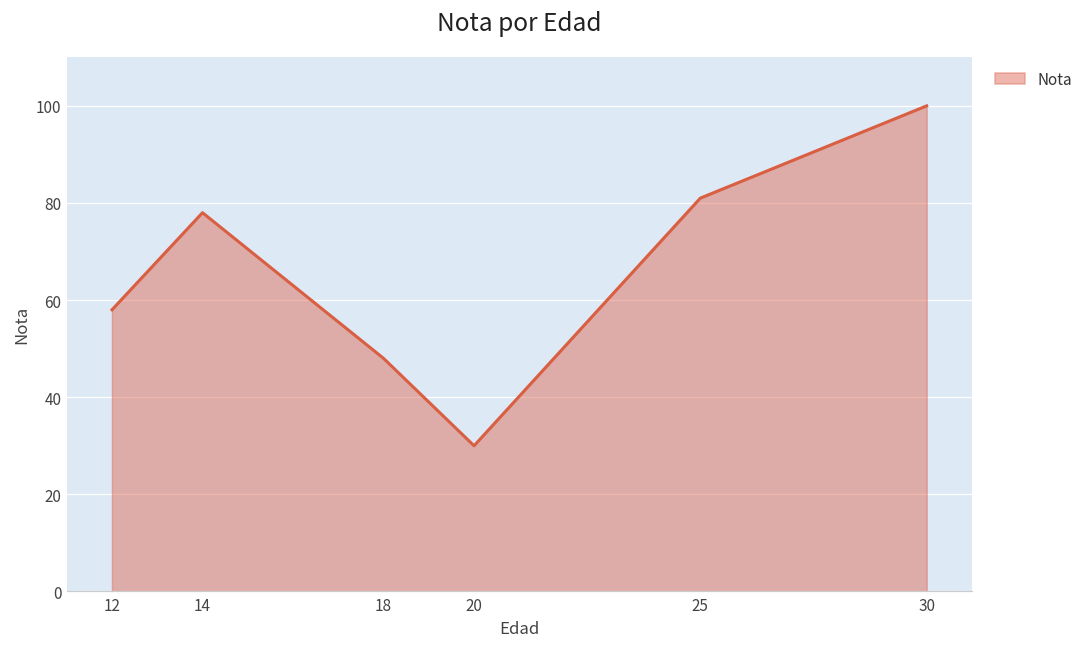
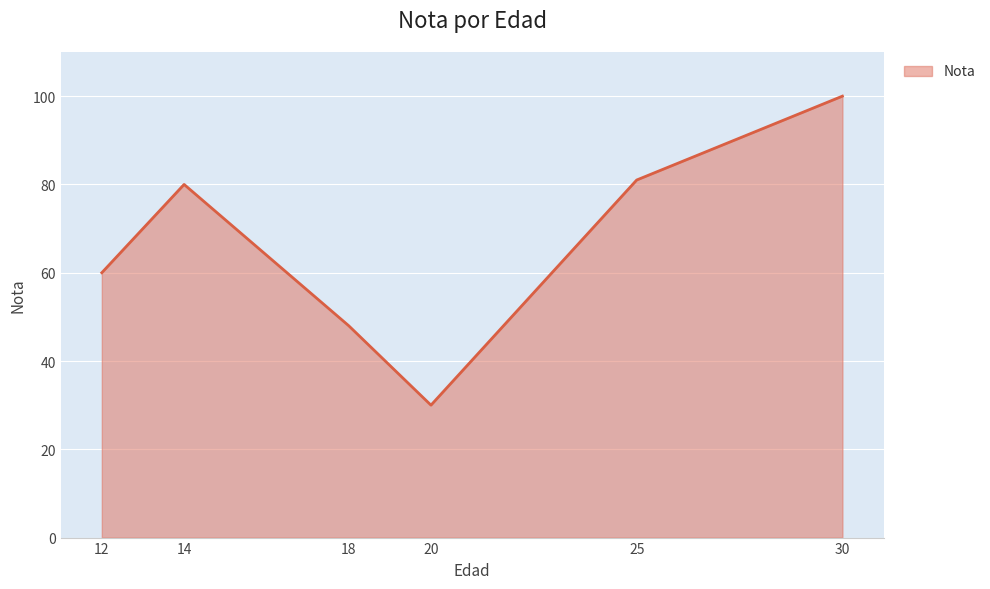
12: 58 -> 60
14: 78 -> 80
